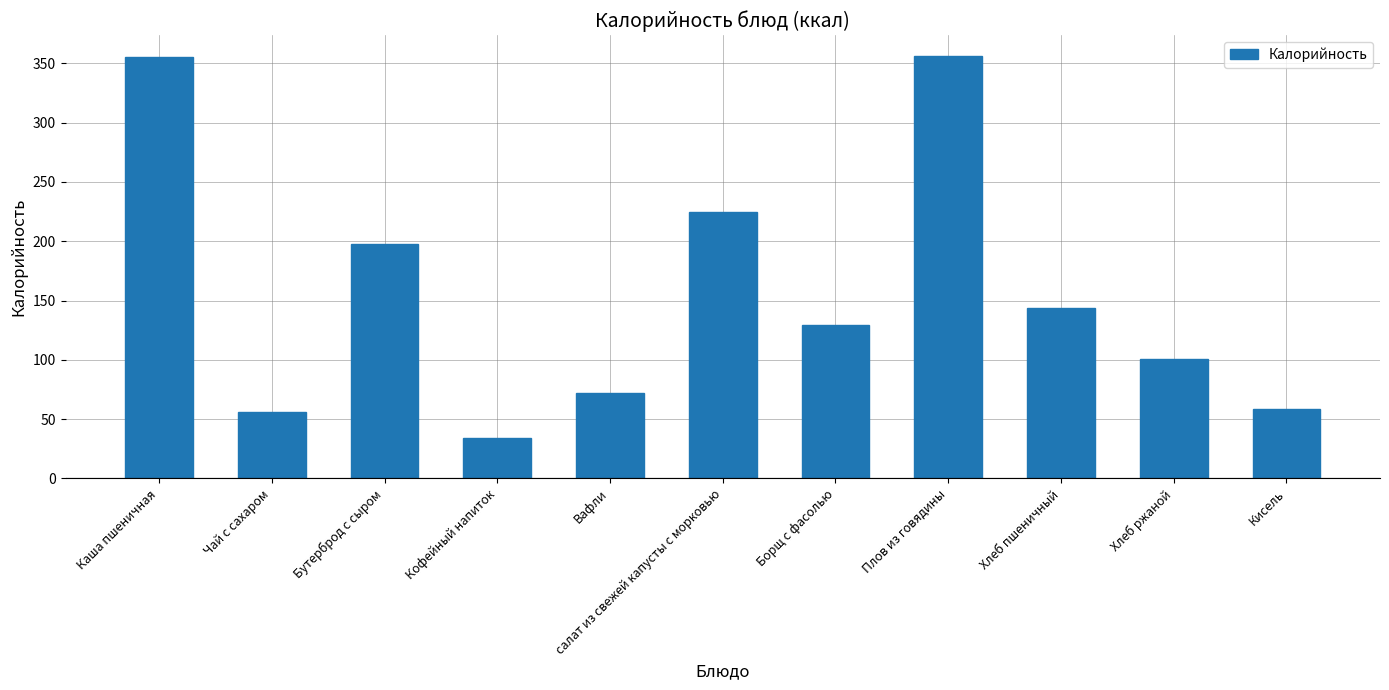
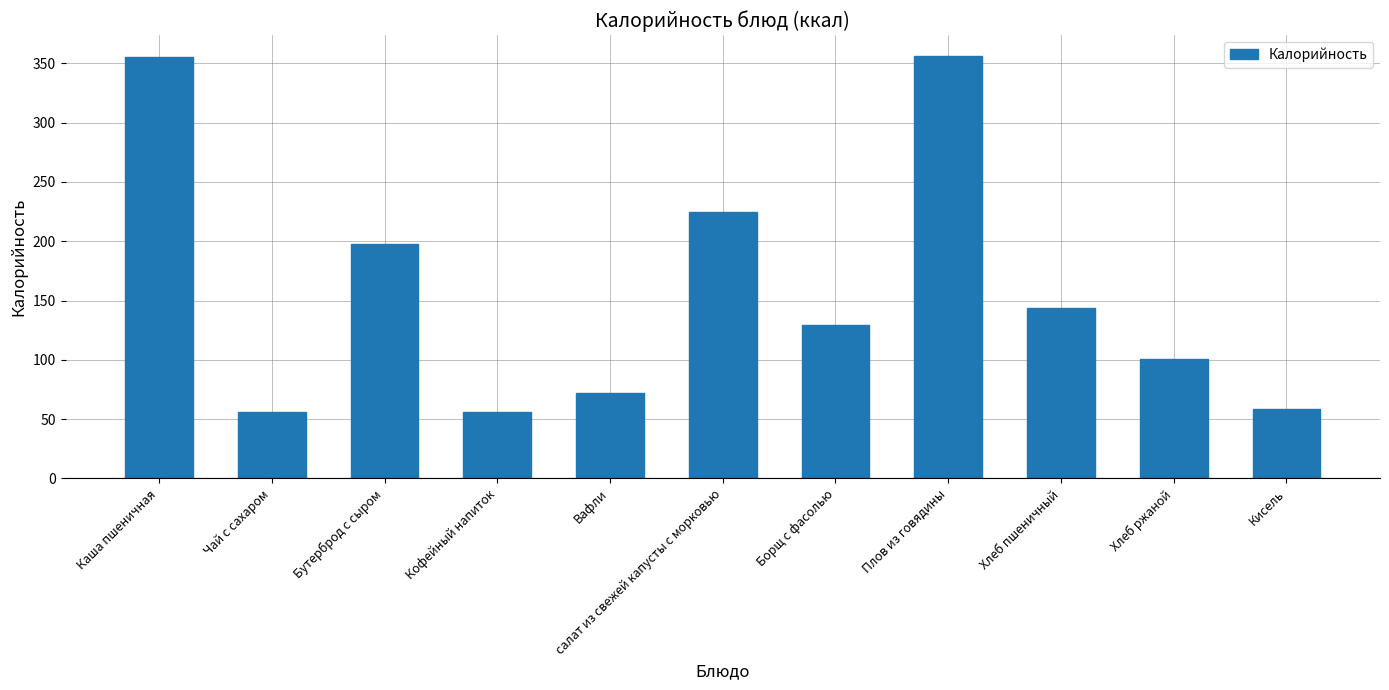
Кофейный напиток: 34 -> 56
